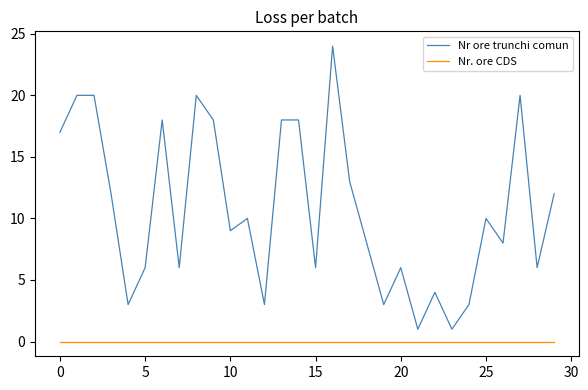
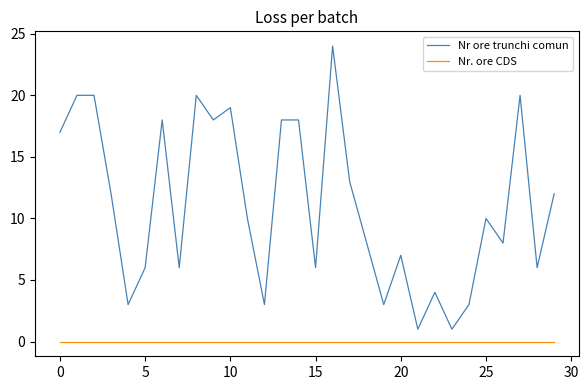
Nr ore trunchi comun, 10: 9 -> 19
Nr ore trunchi comun, 20: 6 -> 7
